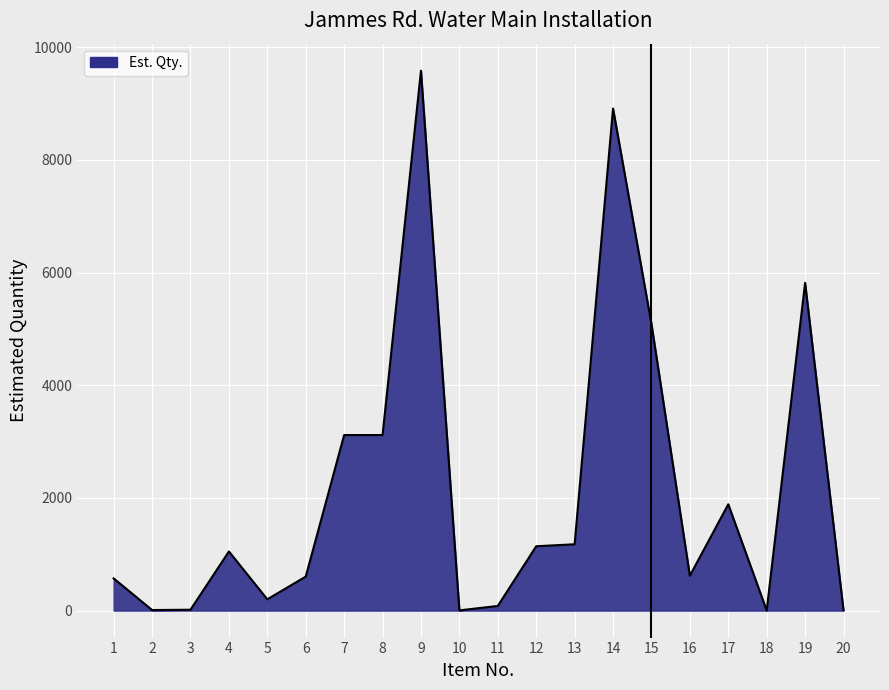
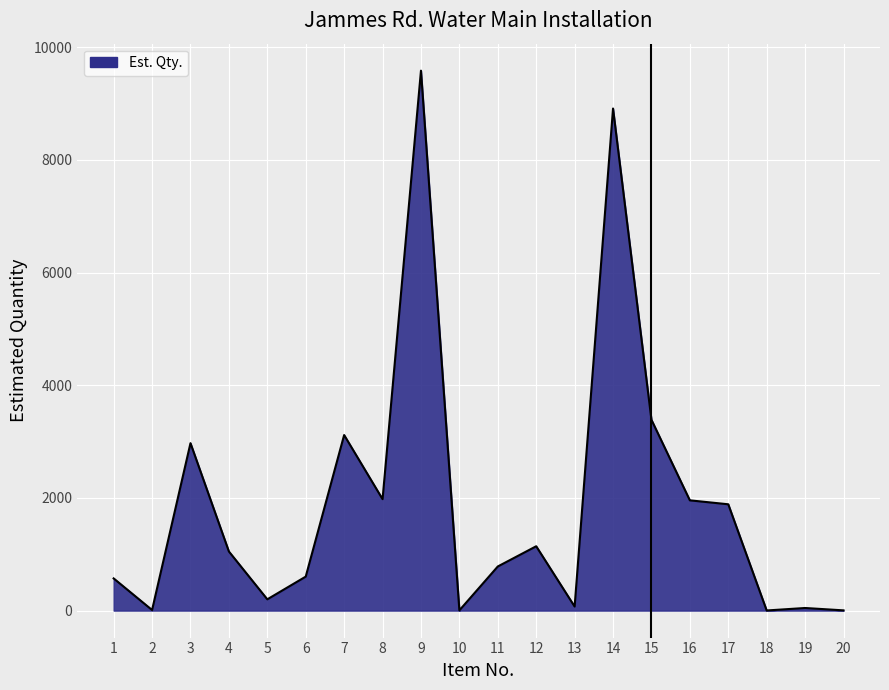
3: 0 -> 3000
8: 3100 -> 2000
11: 100 -> 800
13: 1200 -> 100
15: 5100 -> 3400
16: 600 -> 2000
19: 5800 -> 0
